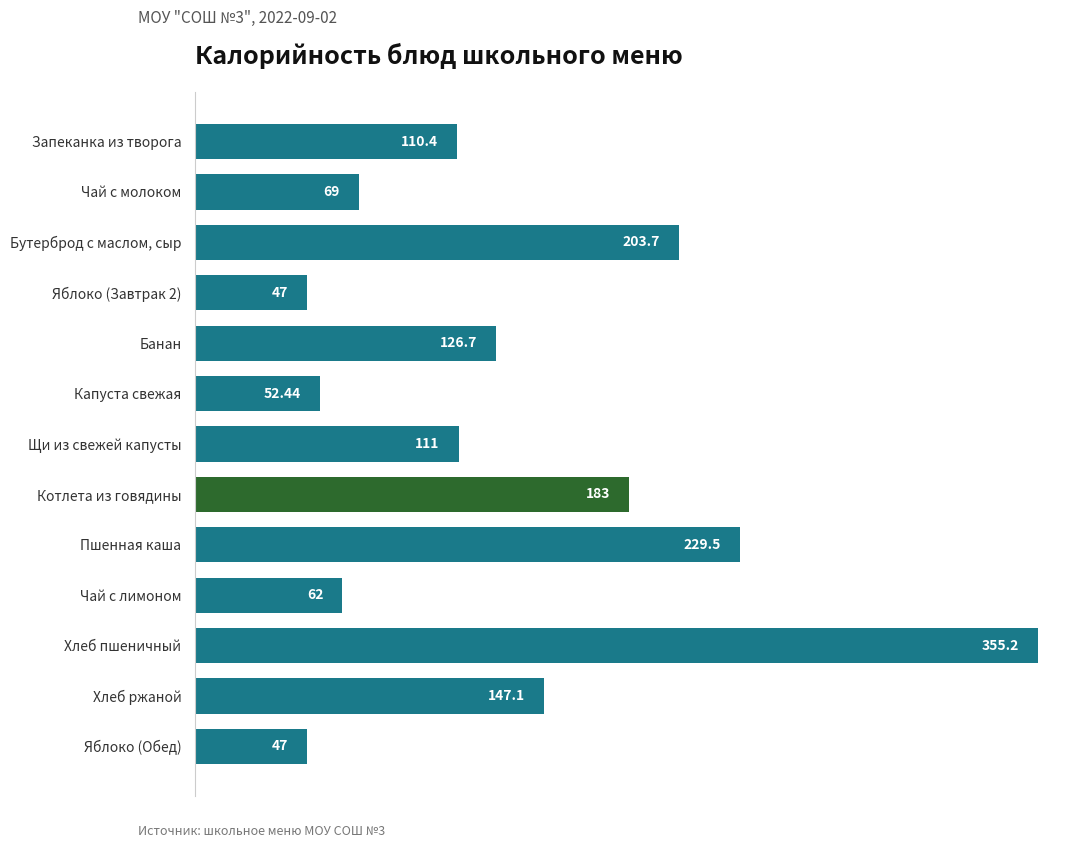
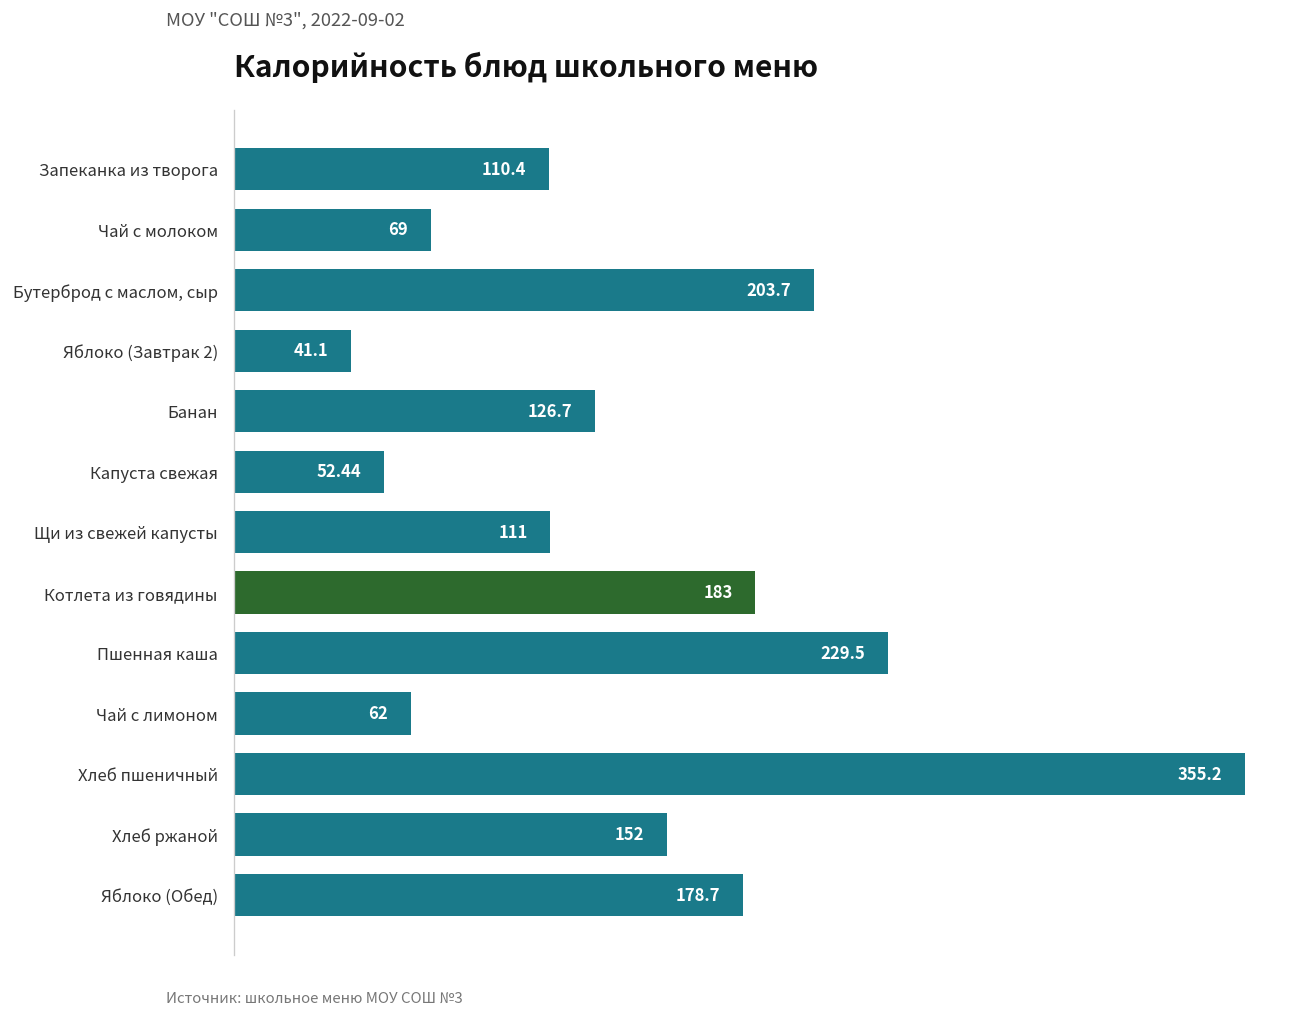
Яблоко (Завтрак 2): 47 -> 41.1
Хлеб ржаной: 147.1 -> 152
Яблоко (Обед): 47 -> 178.7
